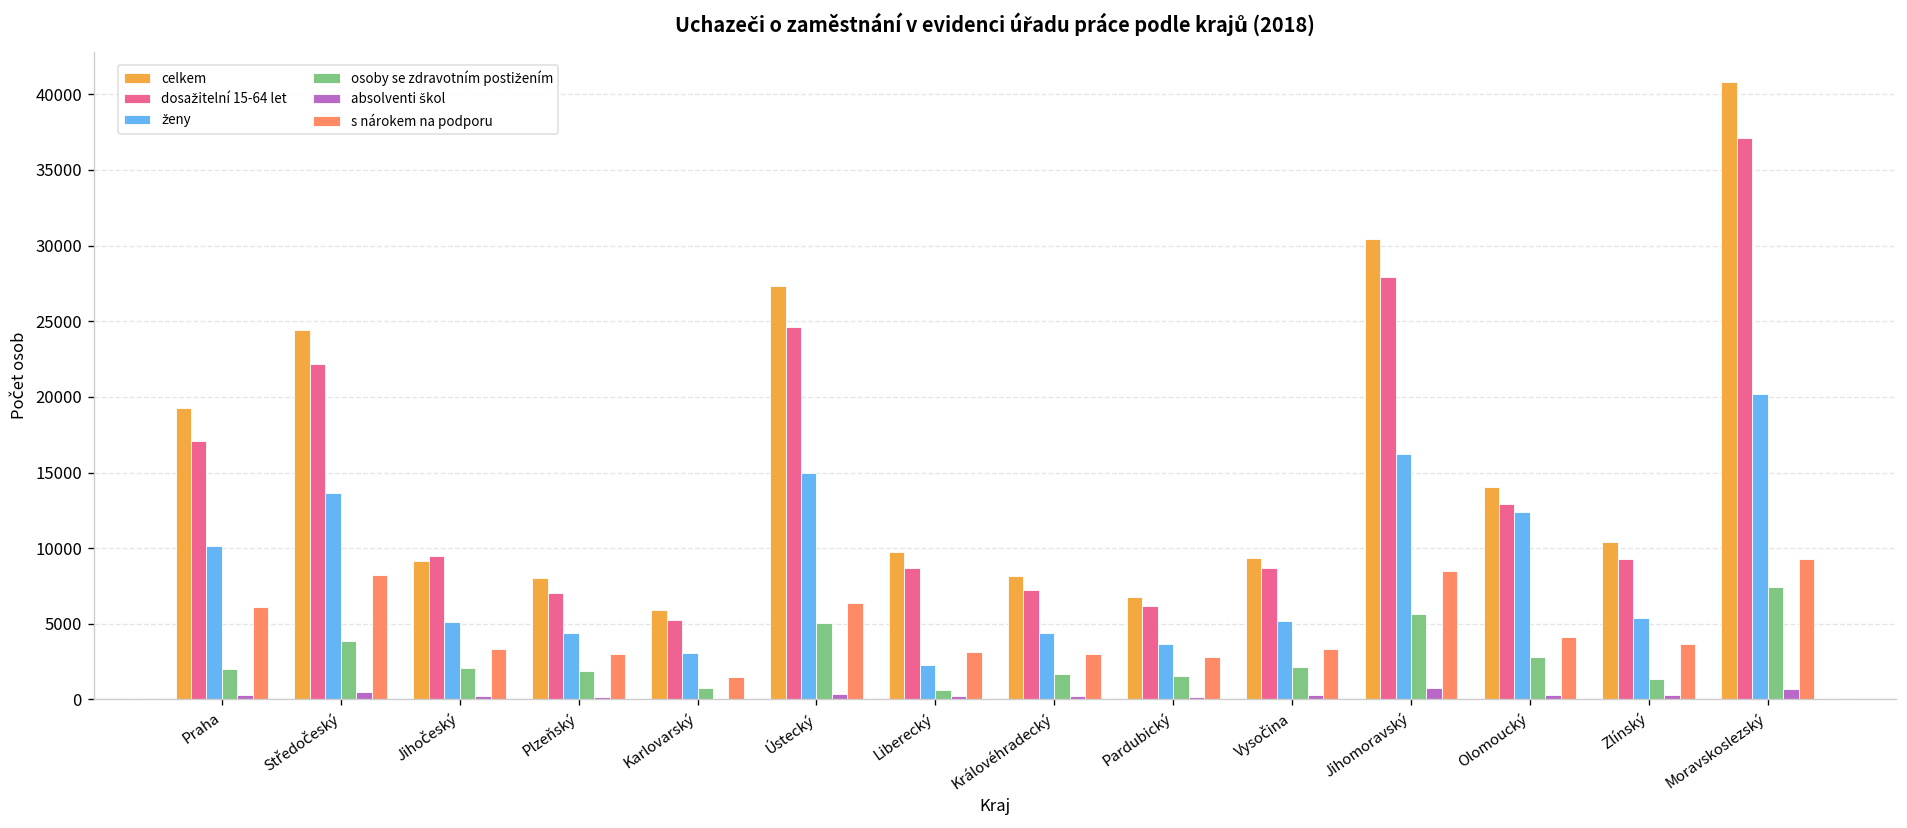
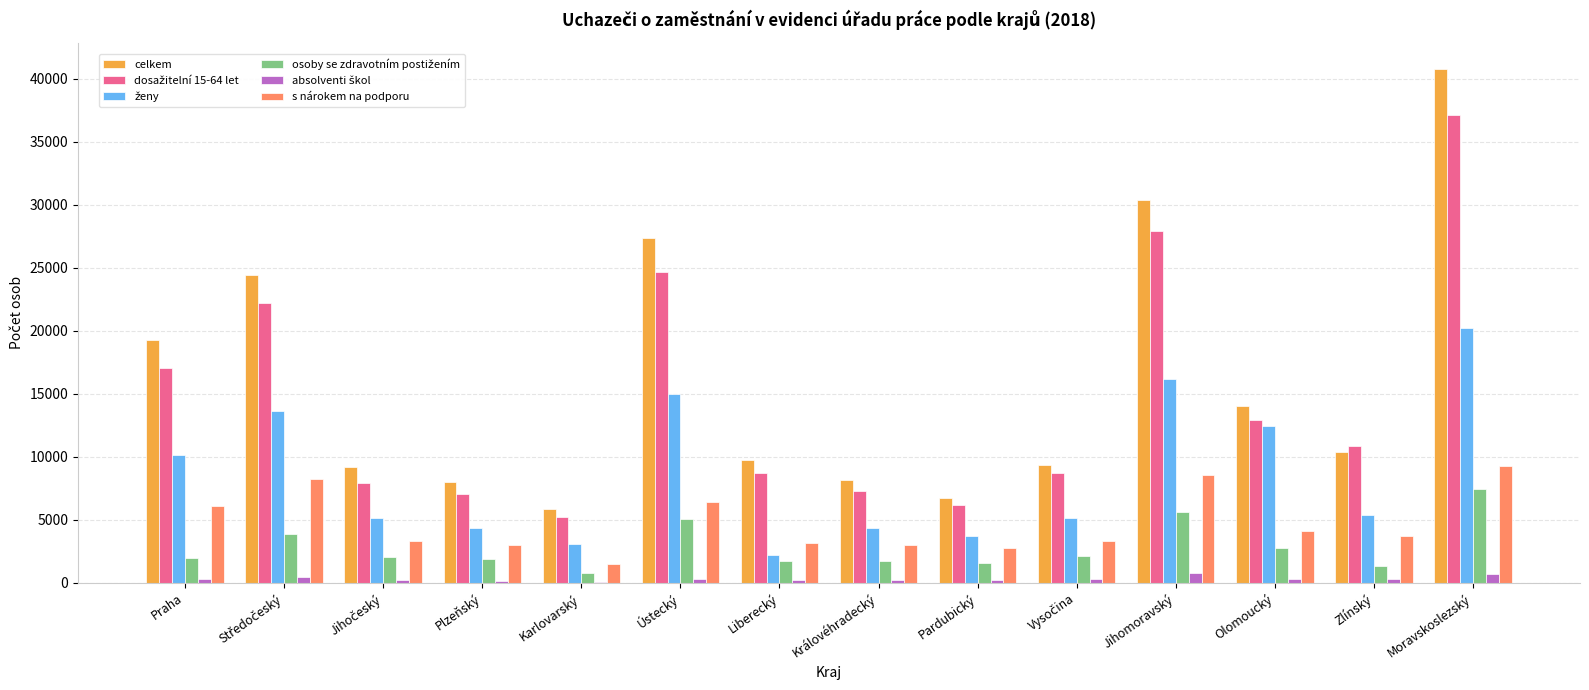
dosažitelní 15-64 let, Jihočeský: 9500 -> 7900
osoby se zdravotním postižením, Liberecký: 600 -> 1700
dosažitelní 15-64 let, Zlínský: 9300 -> 10900
